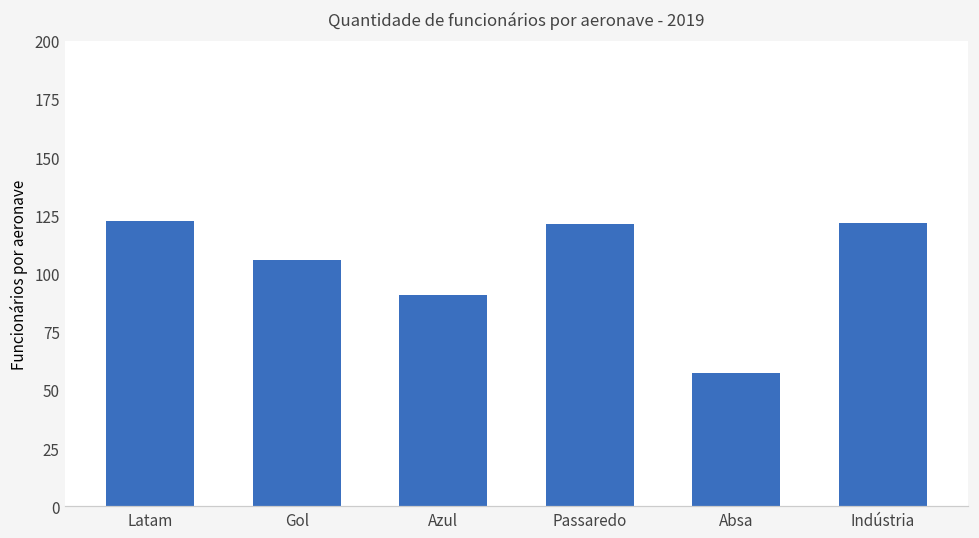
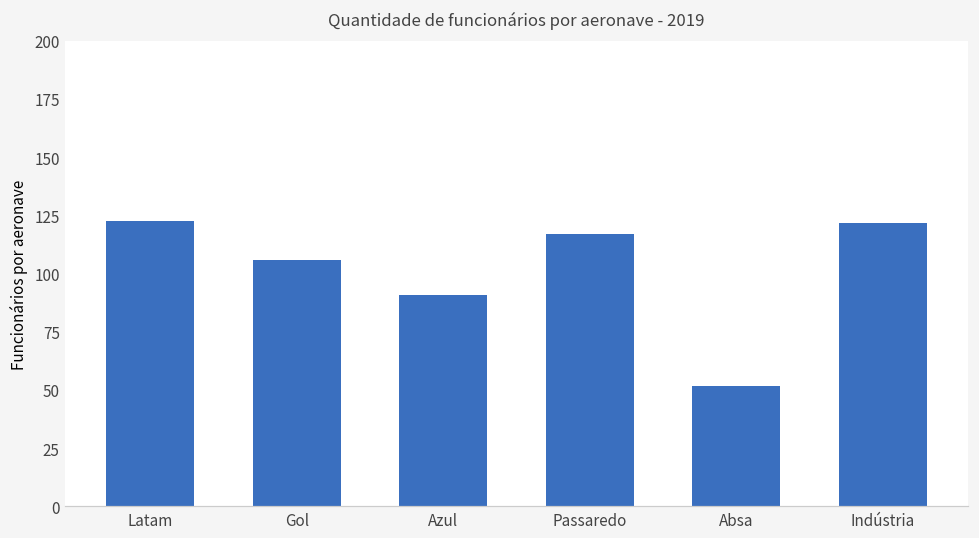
Passaredo: 121 -> 117
Absa: 57 -> 52
